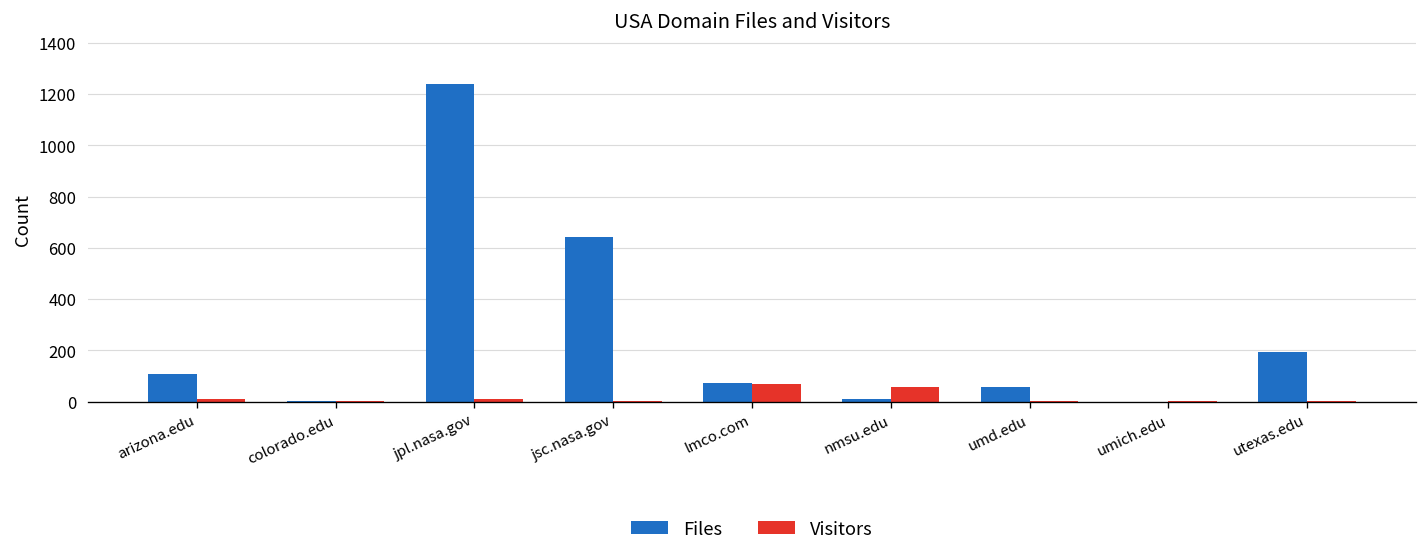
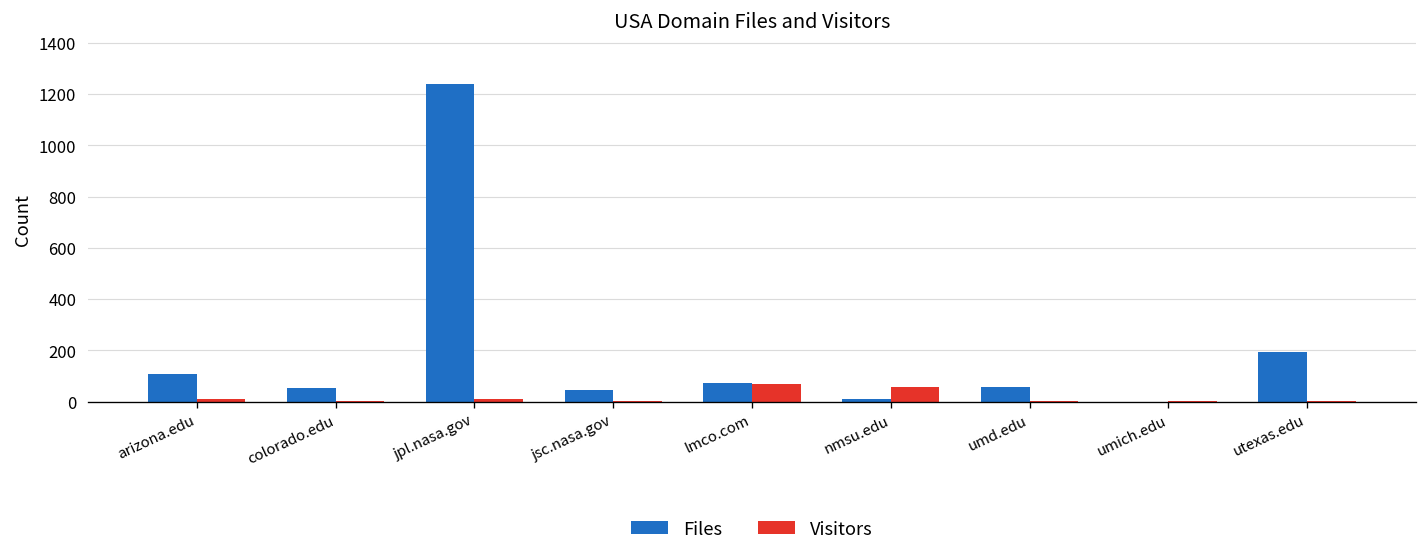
Files, colorado.edu: 0 -> 60
Files, jsc.nasa.gov: 640 -> 50
